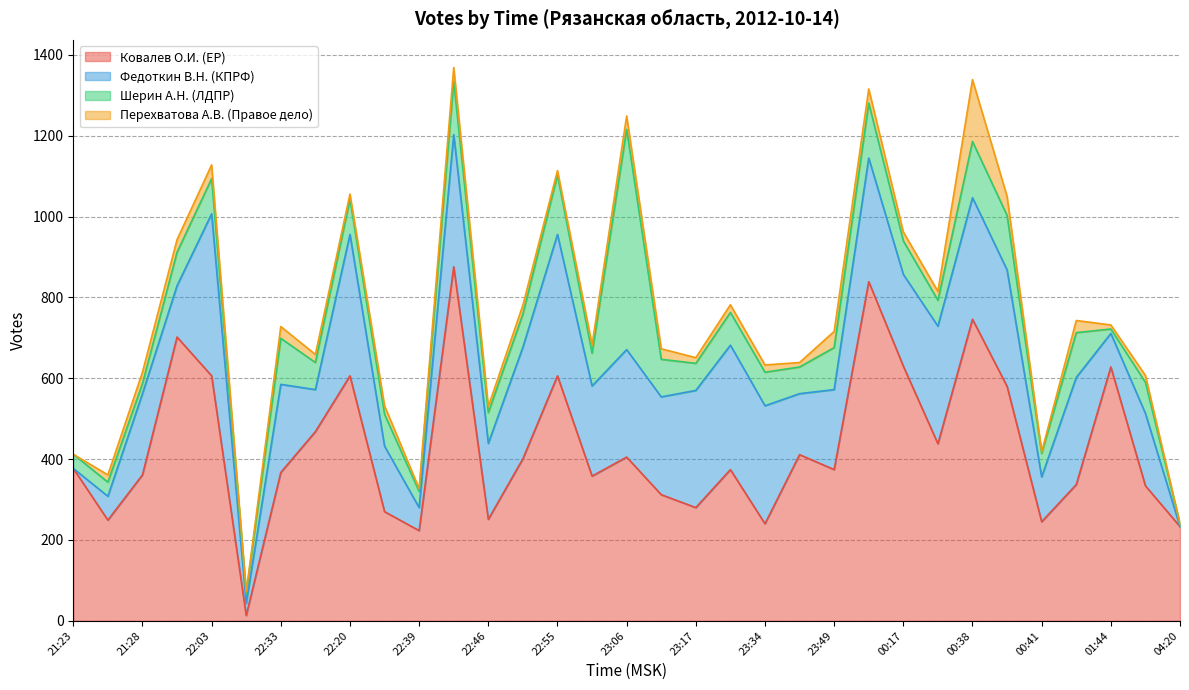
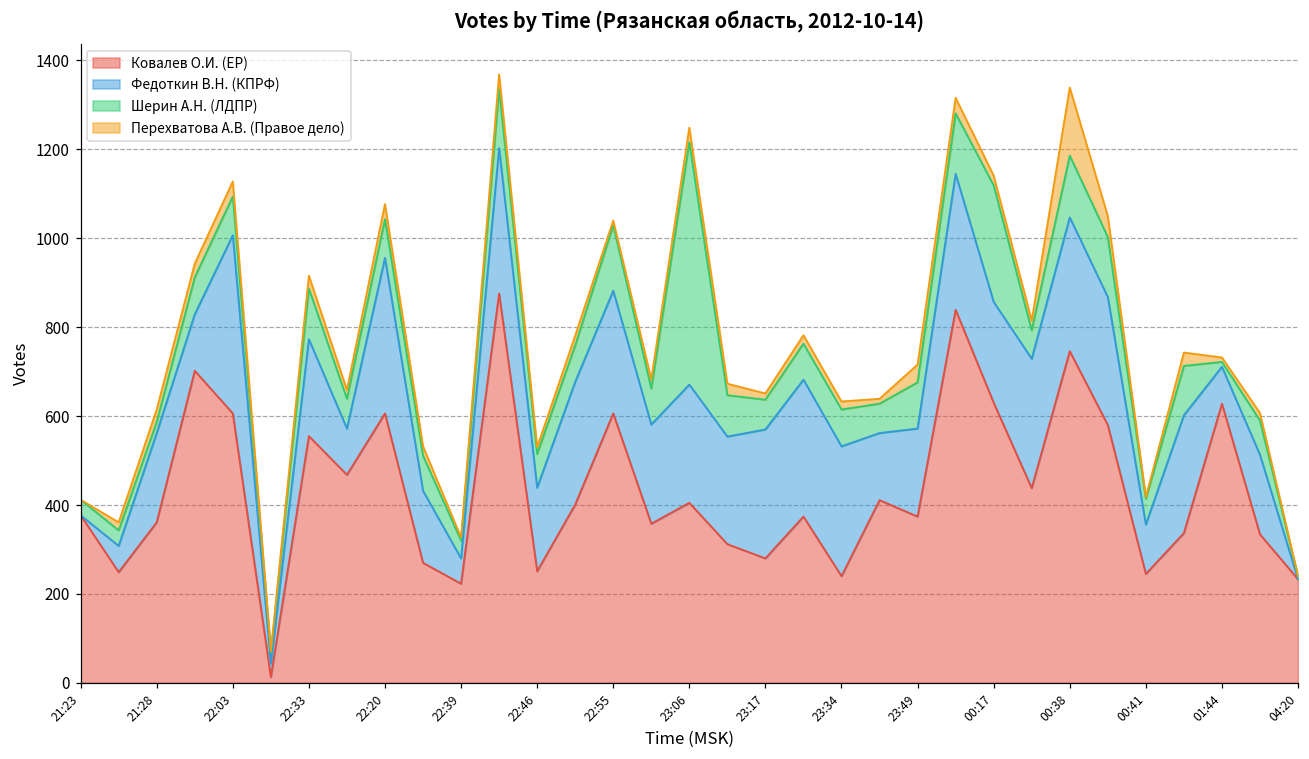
Ковалев О.И. (ЕР), 22:33: 370 -> 560
Перехватова А.В. (Правое дело), 22:20: 10 -> 30
Федоткин В.Н. (КПРФ), 22:55: 350 -> 280
Шерин А.Н. (ЛДПР), 00:17: 80 -> 260
